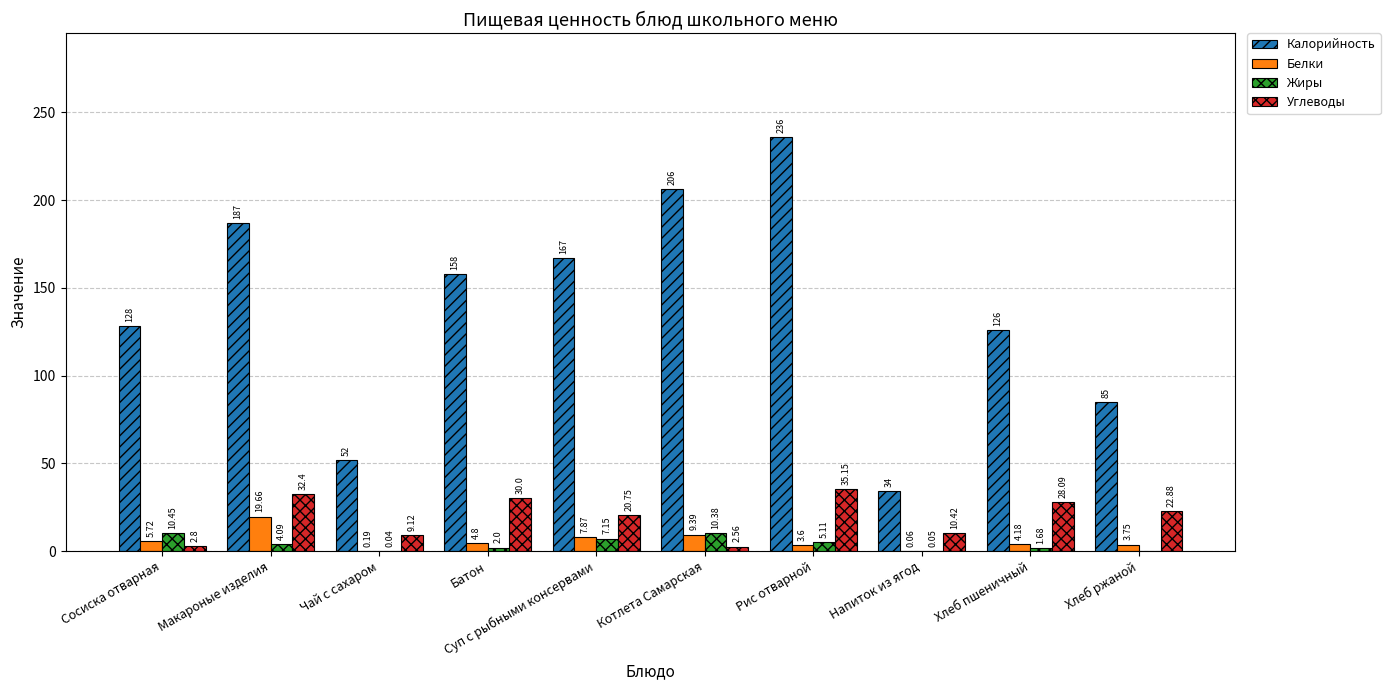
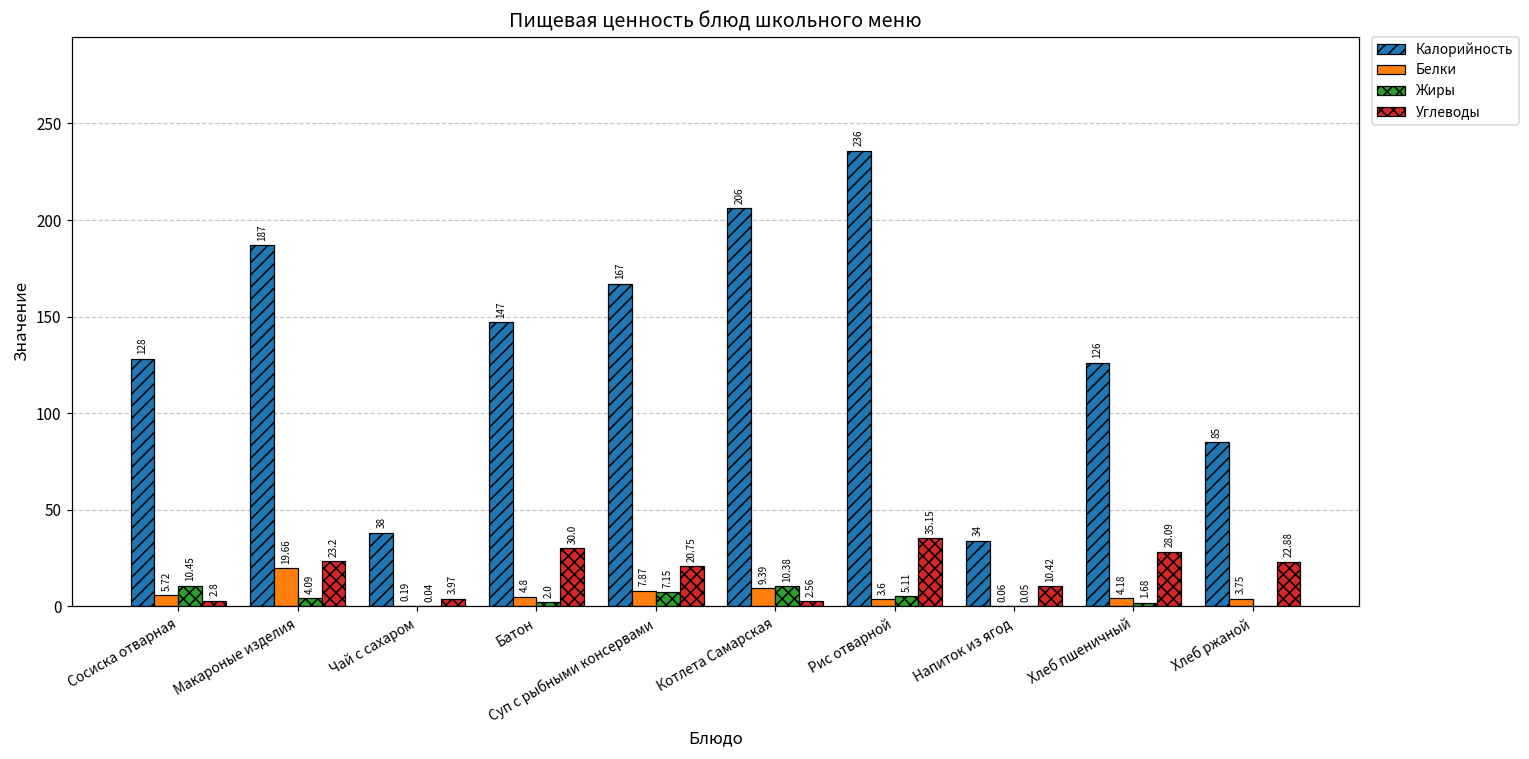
Углеводы, Макароные изделия: 32.4 -> 23.2
Калорийность, Чай с сахаром: 52 -> 38
Углеводы, Чай с сахаром: 9.12 -> 3.97
Калорийность, Батон: 158 -> 147
